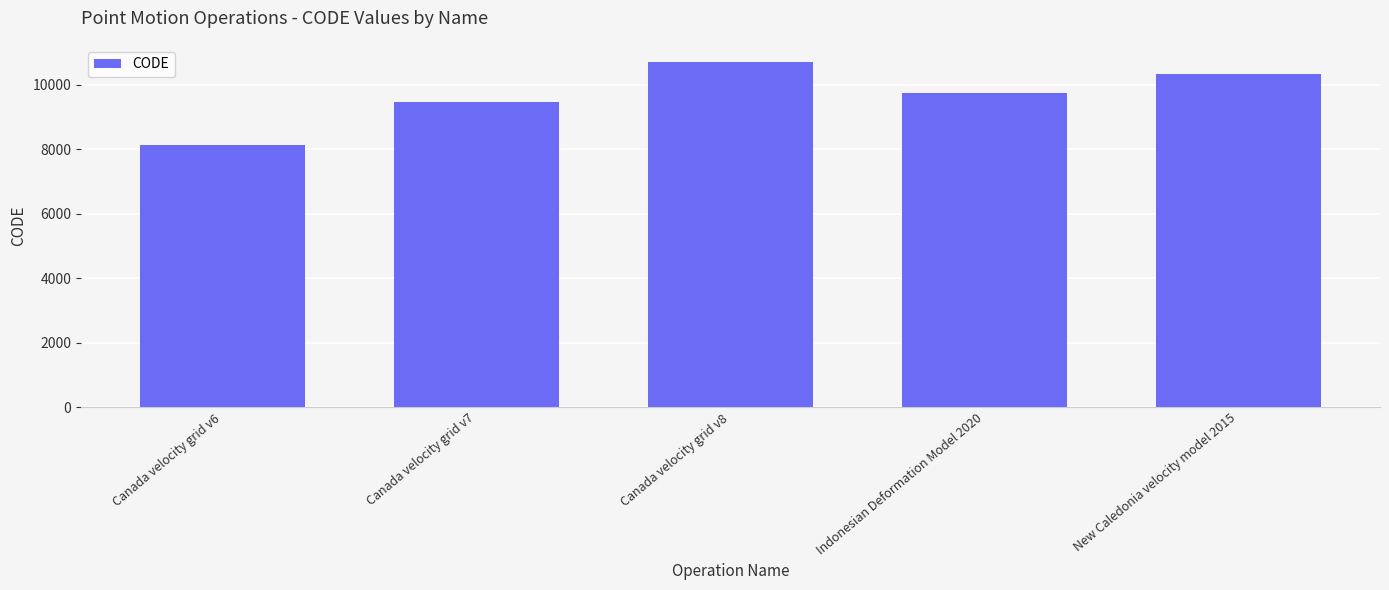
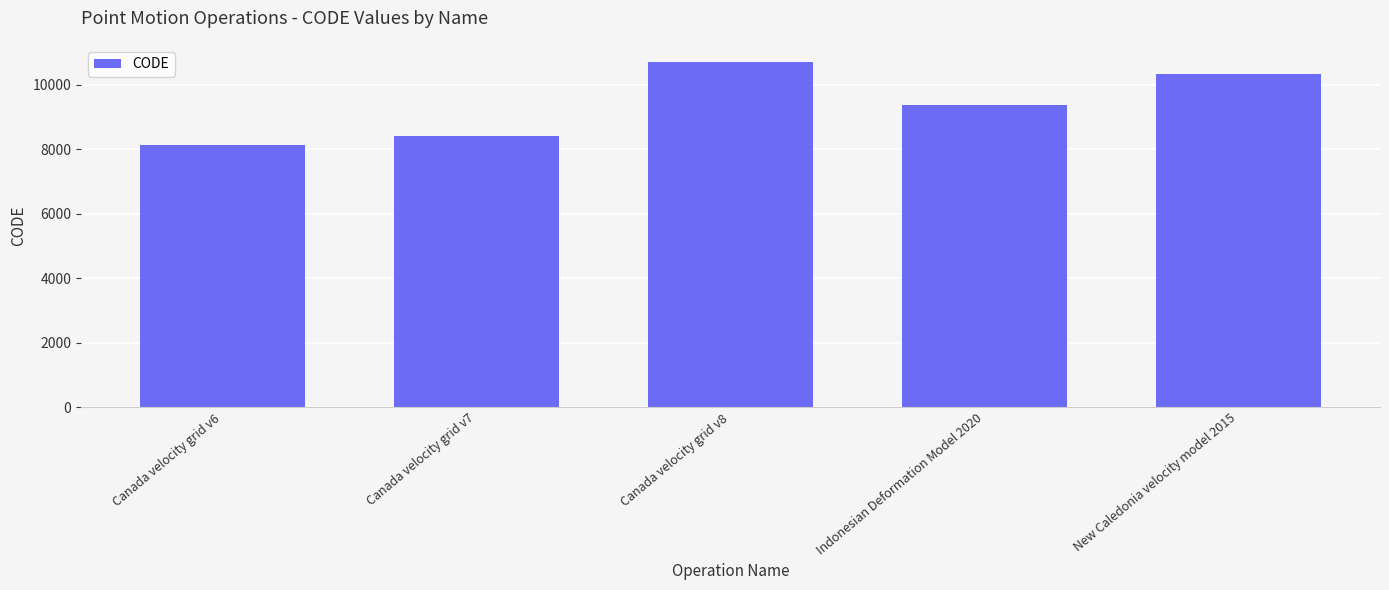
Canada velocity grid v7: 9500 -> 8400
Indonesian Deformation Model 2020: 9700 -> 9400
